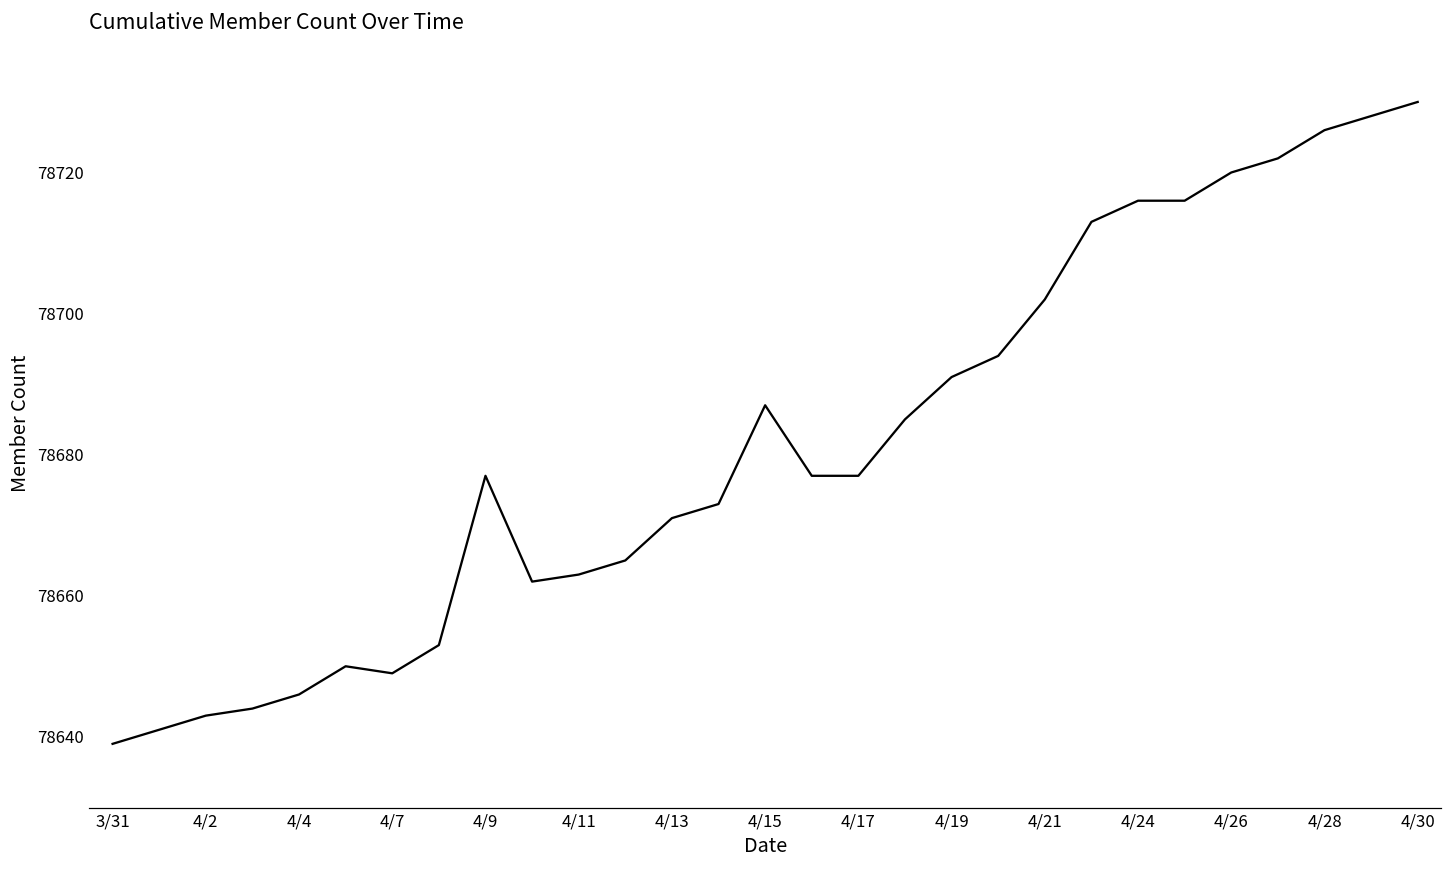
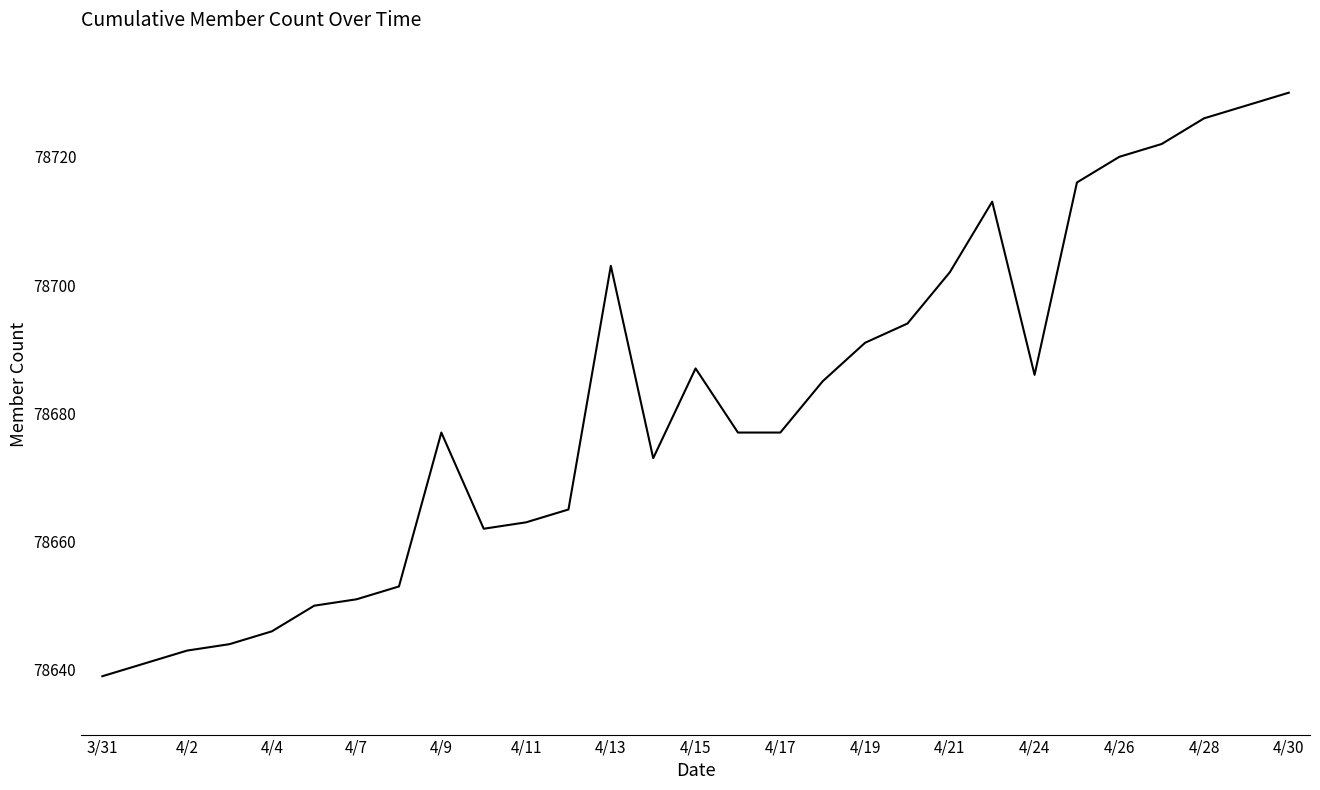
4/7: 78649 -> 78651
4/13: 78671 -> 78703
4/24: 78716 -> 78686
